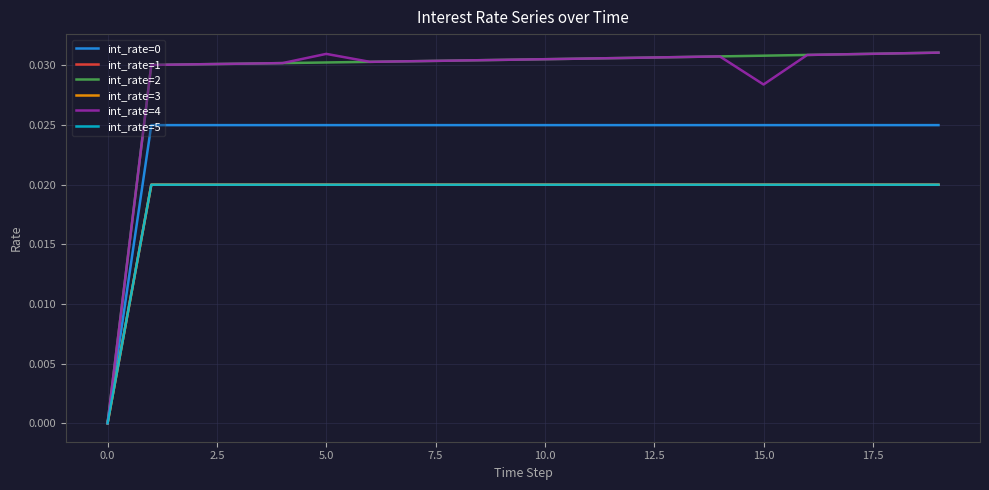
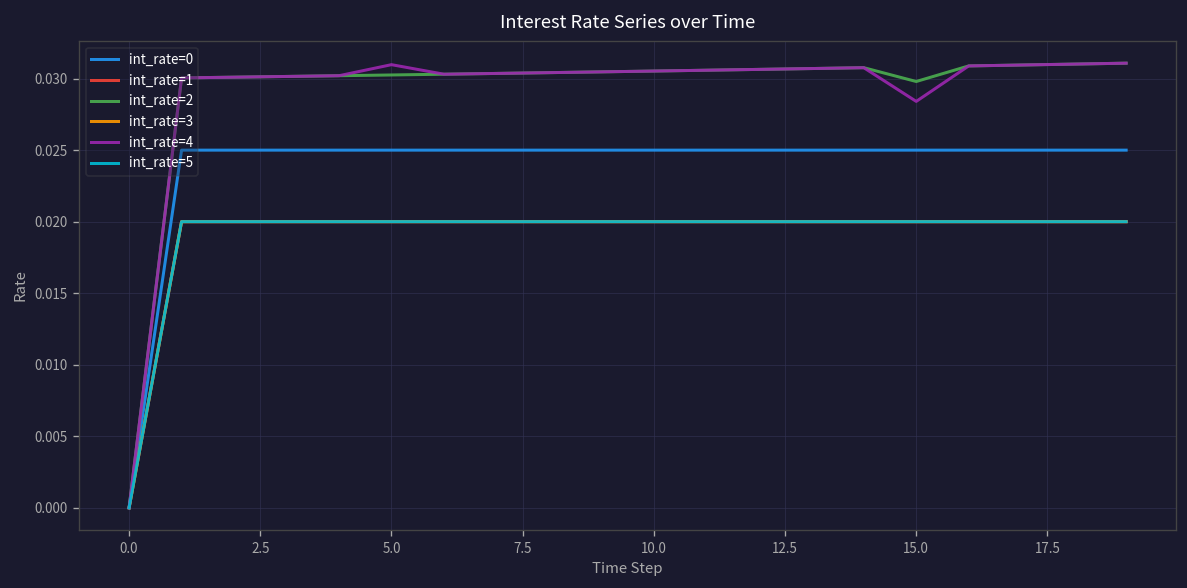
int_rate=2, 15.0: 0.0308 -> 0.0298
